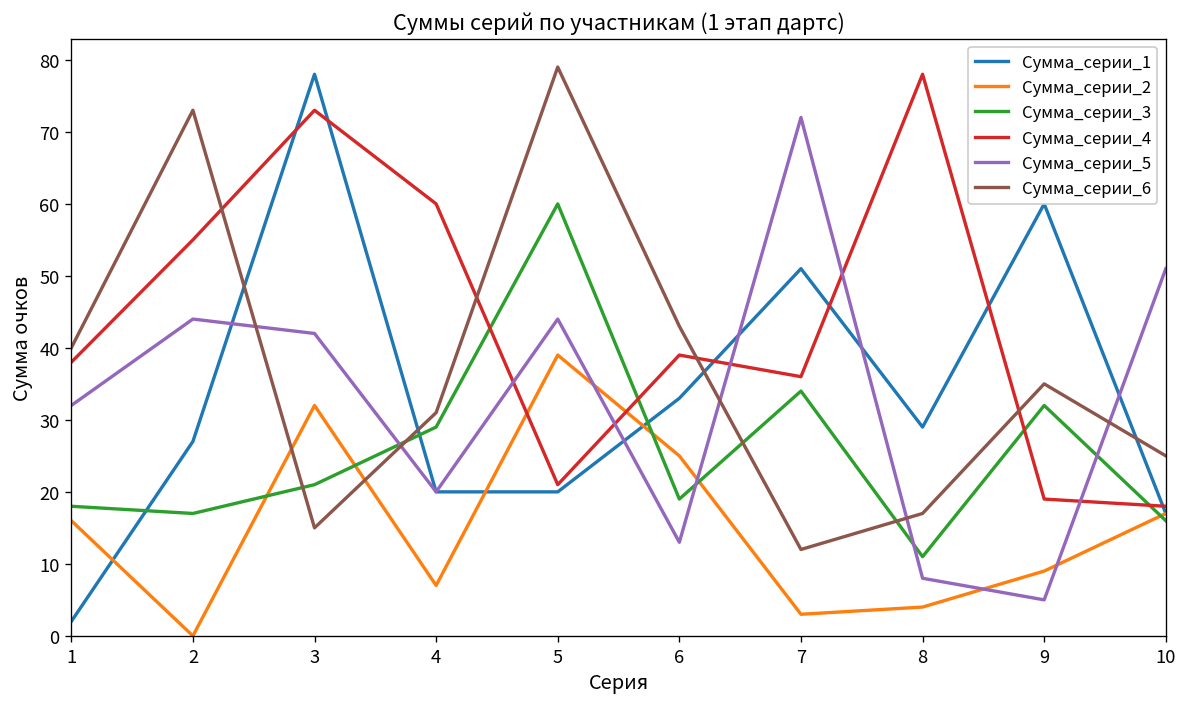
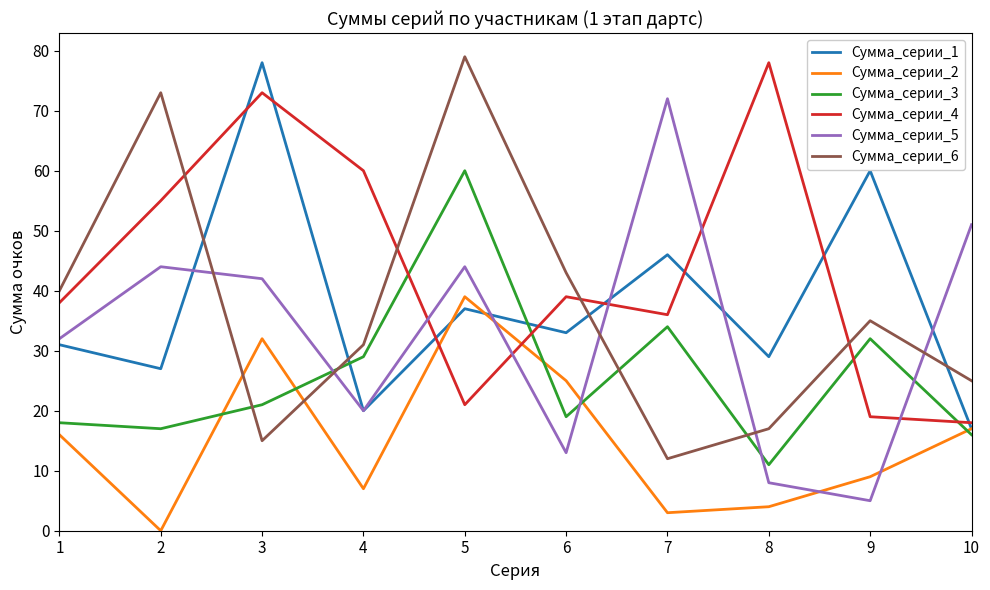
Сумма_серии_1, 1: 2 -> 31
Сумма_серии_1, 5: 20 -> 37
Сумма_серии_1, 7: 51 -> 46
